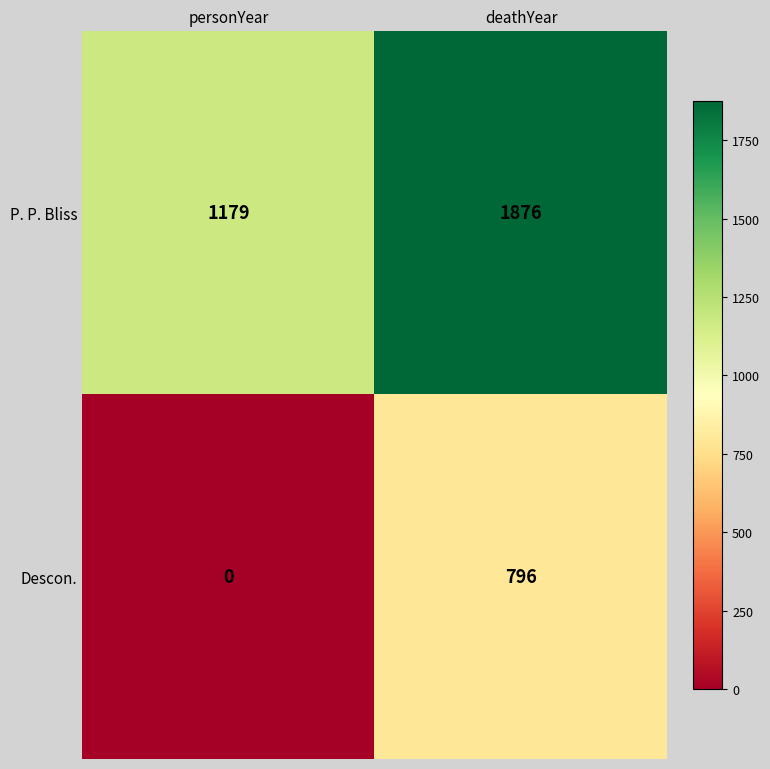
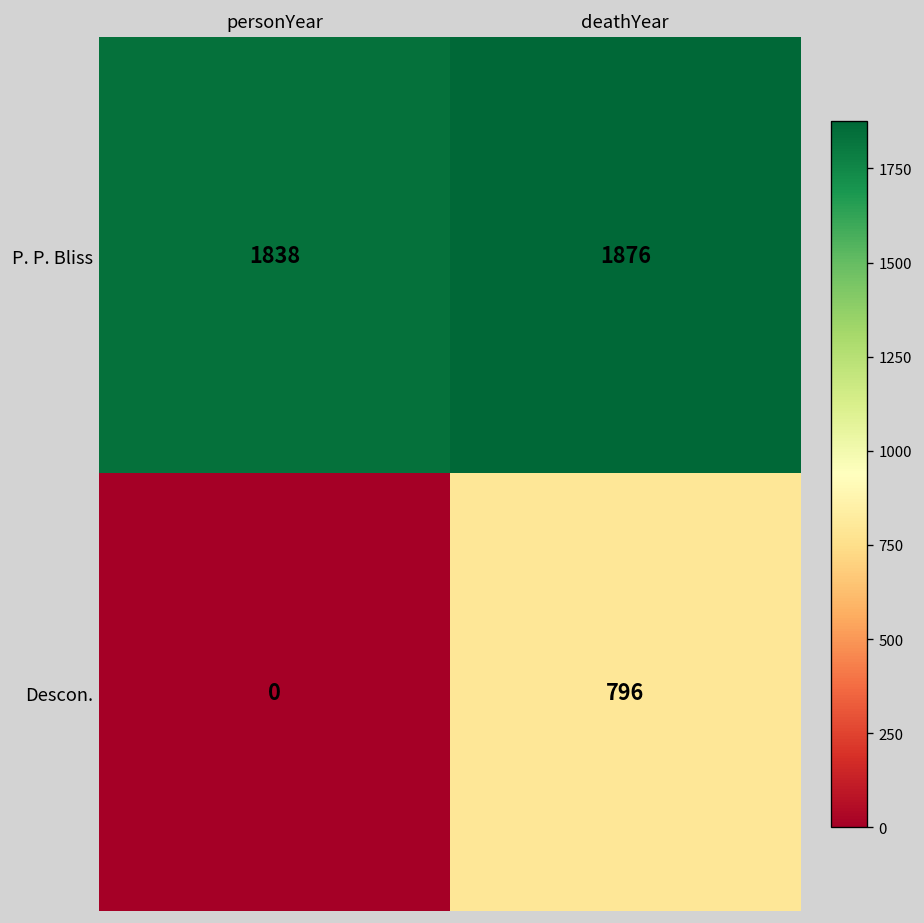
P. P. Bliss, personYear: 1179 -> 1838
